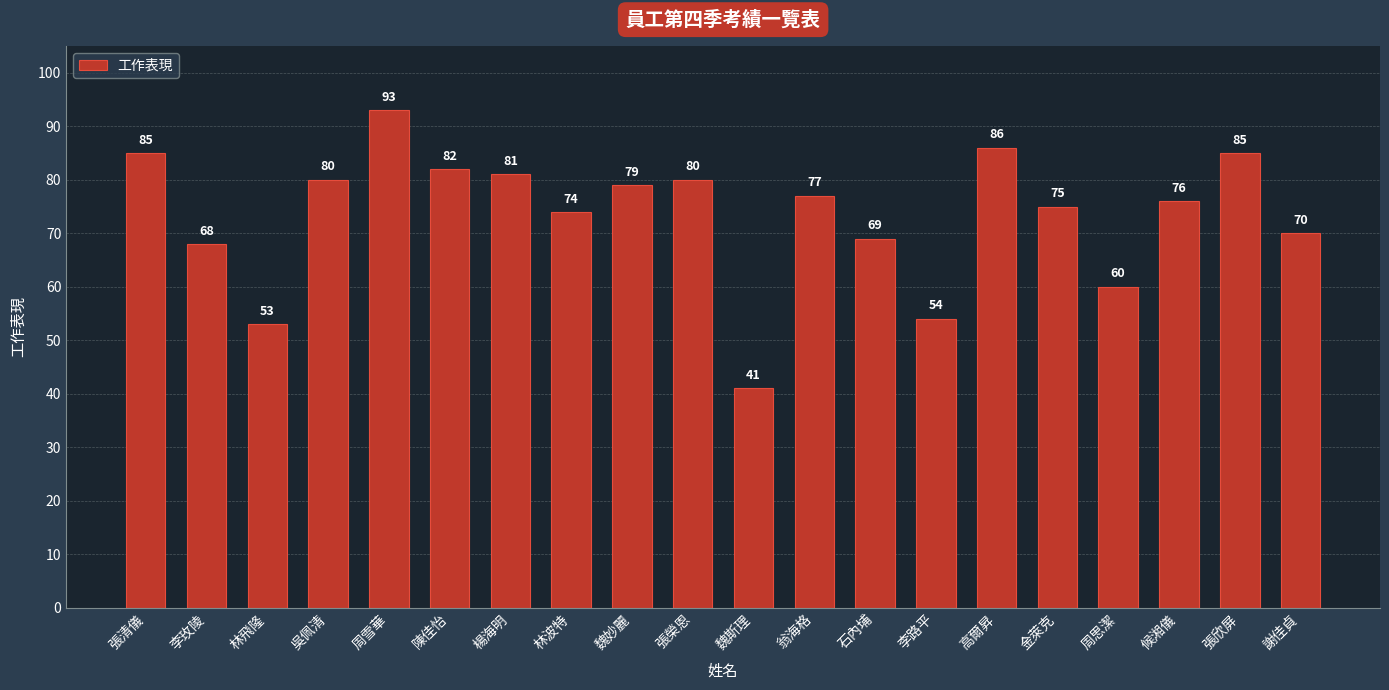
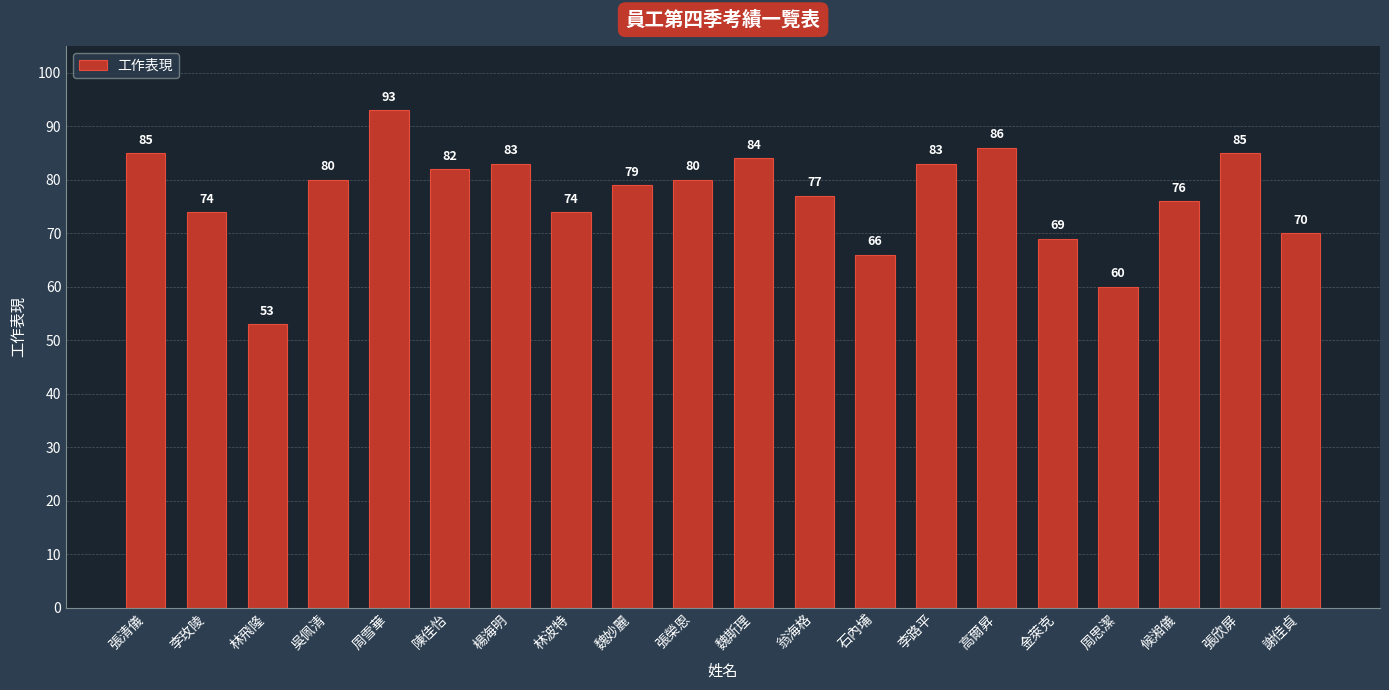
李玫陵: 68 -> 74
楊海明: 81 -> 83
魏斯理: 41 -> 84
石內埔: 69 -> 66
李路平: 54 -> 83
金萊克: 75 -> 69
